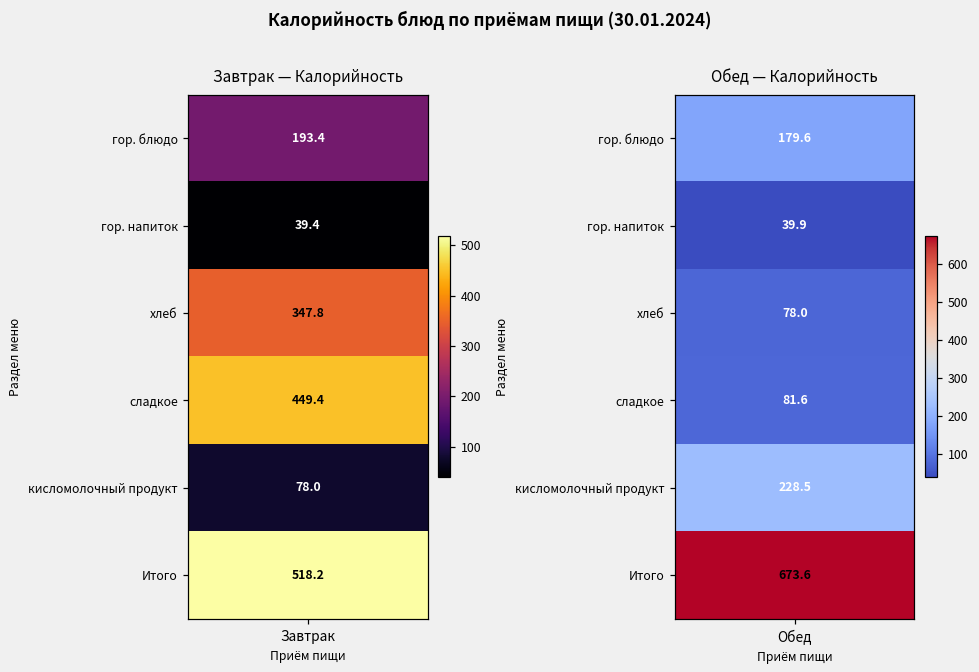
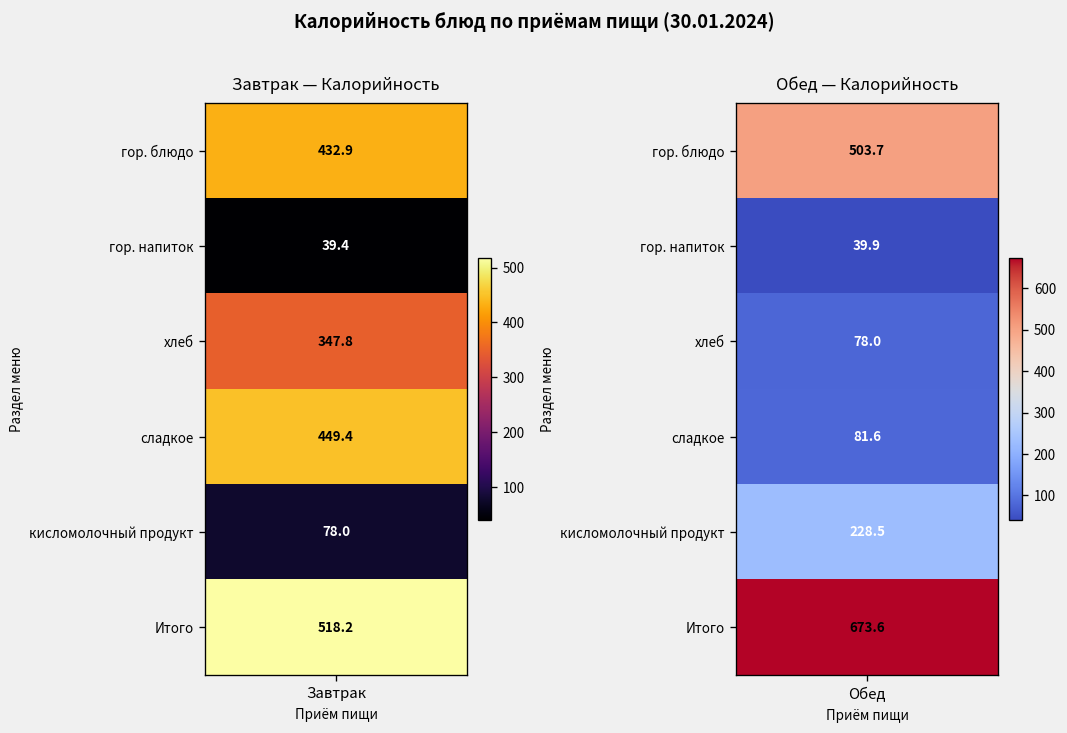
Завтрак — Калорийность, гор. блюдо, Завтрак: 193.4 -> 432.9
Обед — Калорийность, гор. блюдо, Обед: 179.6 -> 503.7
